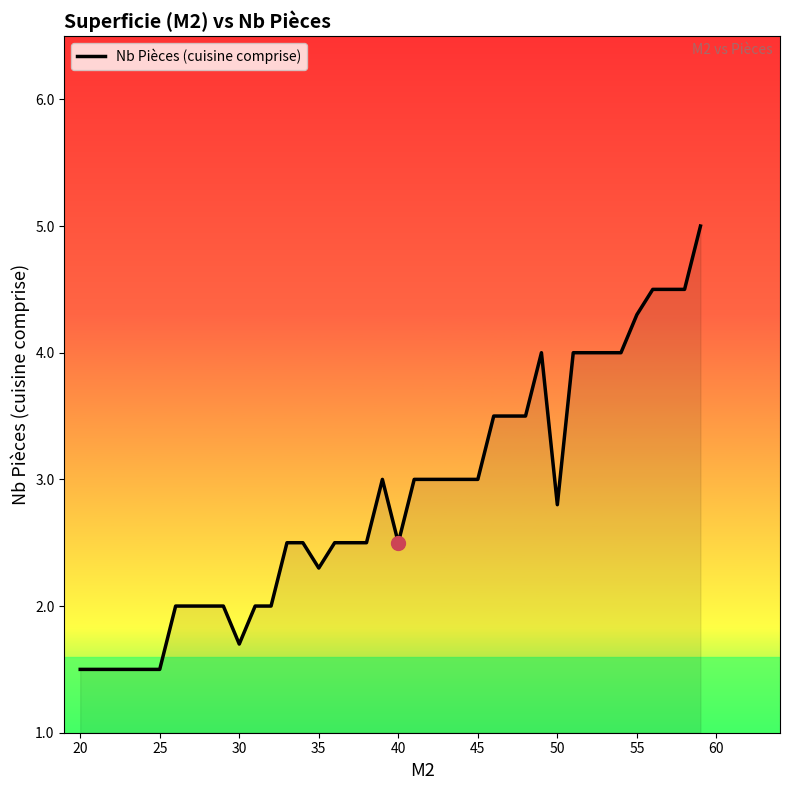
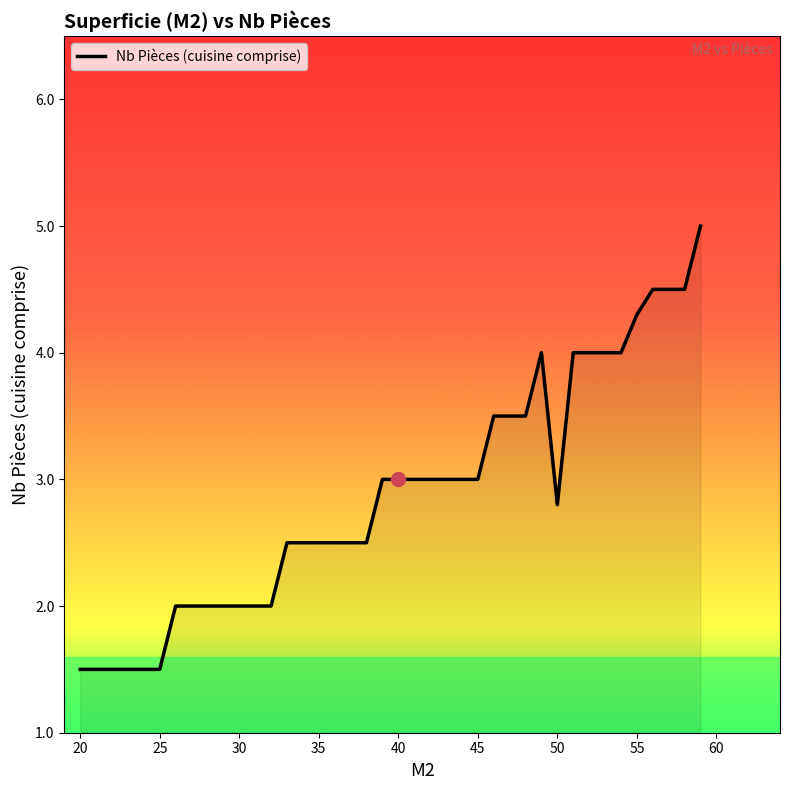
Nb Pièces (cuisine comprise), 30: 1.7 -> 2.0
Nb Pièces (cuisine comprise), 35: 2.3 -> 2.5
Nb Pièces (cuisine comprise), 40: 2.5 -> 3.0
